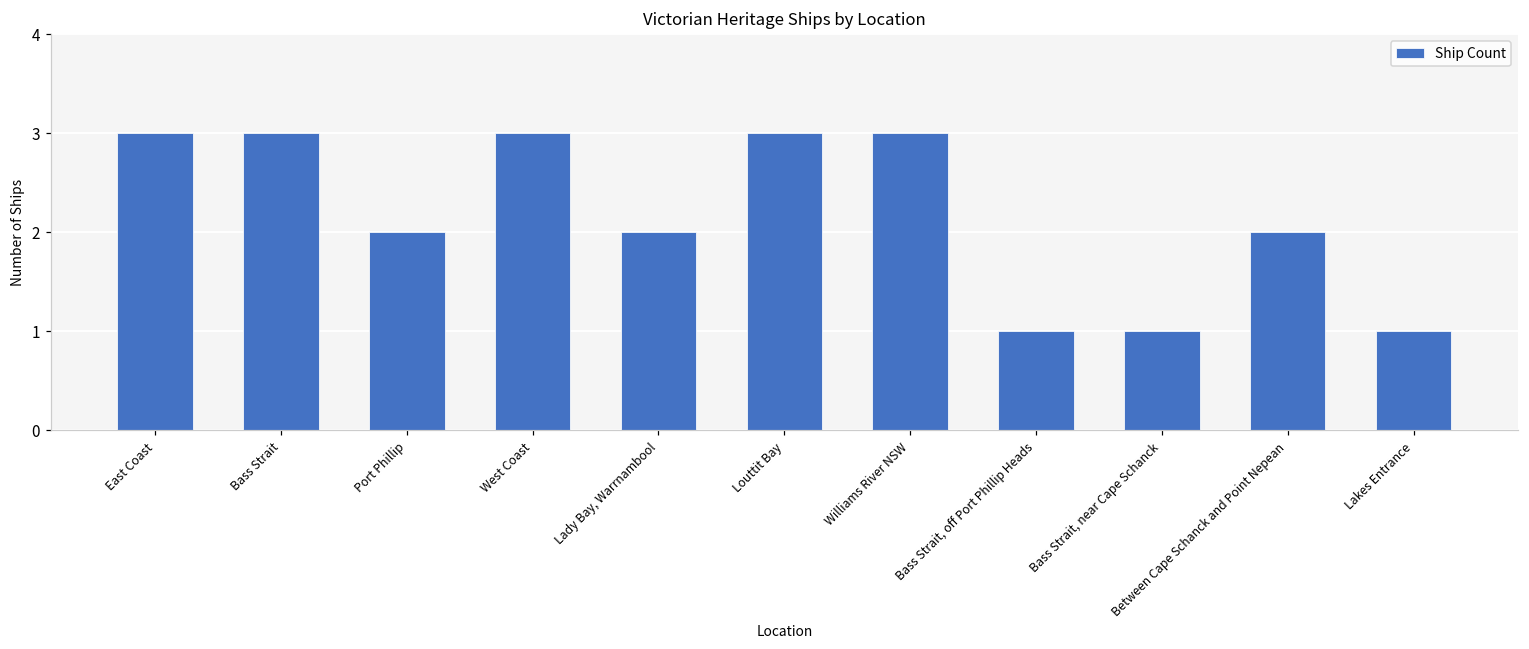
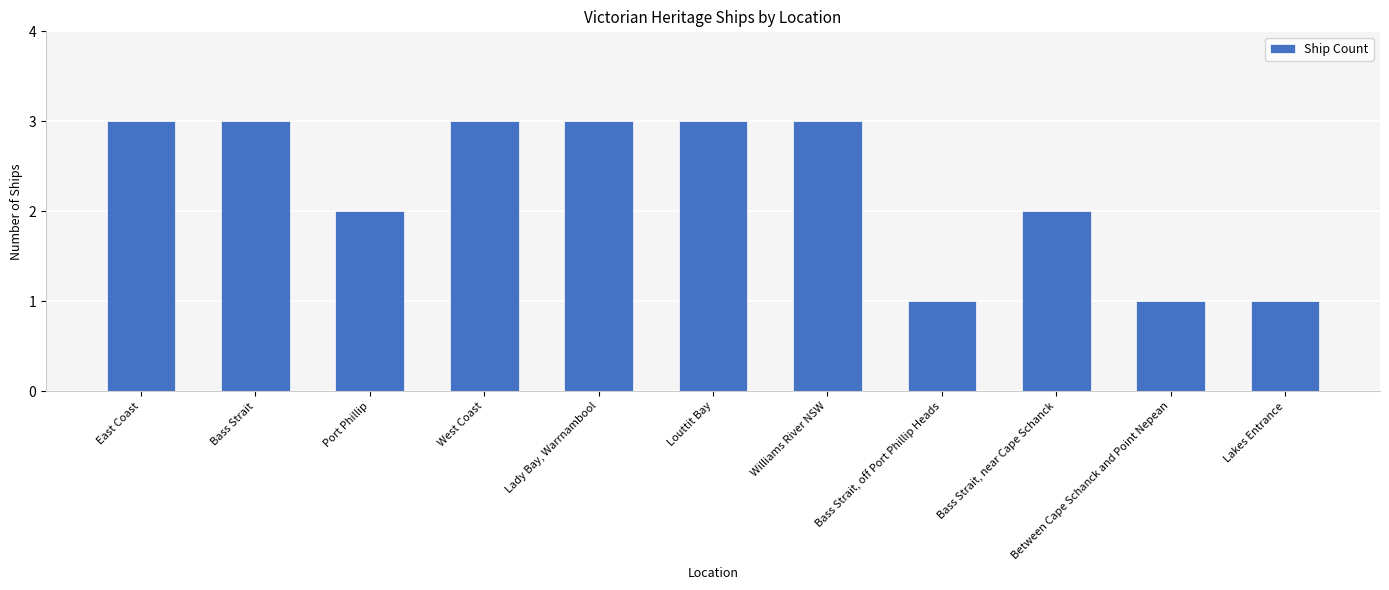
Lady Bay, Warrnambool: 2 -> 3
Bass Strait, near Cape Schanck: 1 -> 2
Between Cape Schanck and Point Nepean: 2 -> 1
